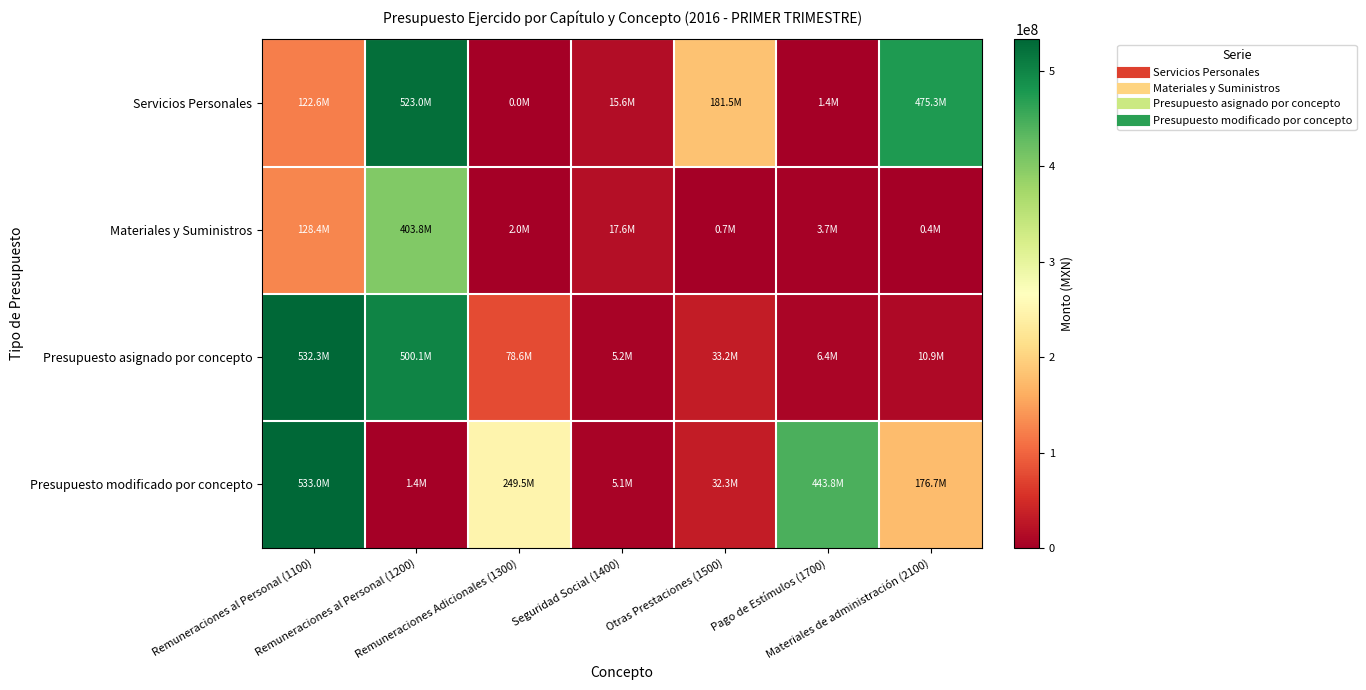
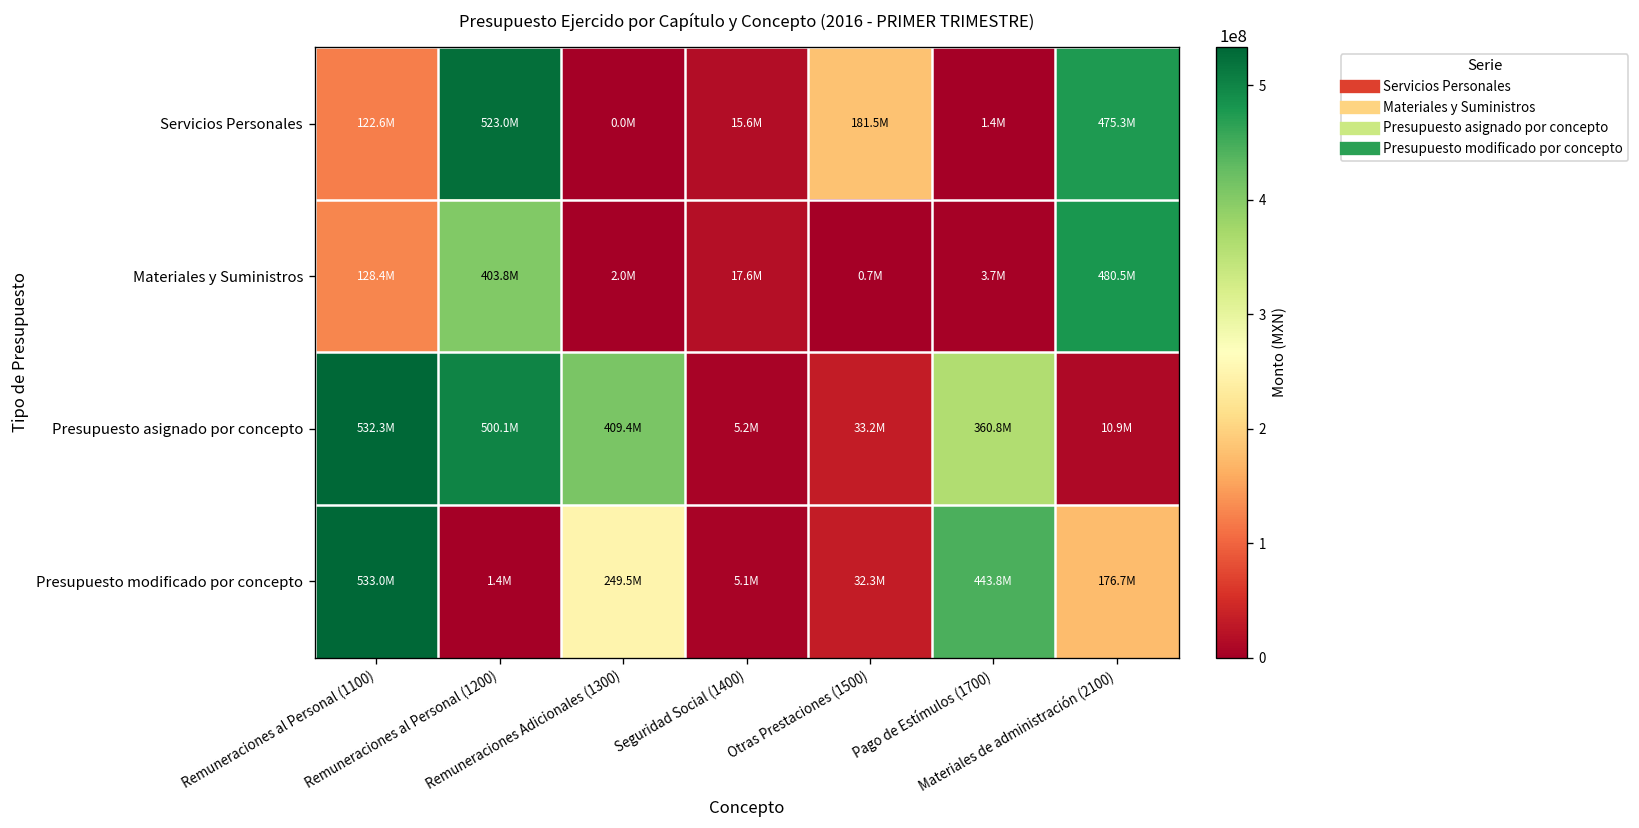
Materiales y Suministros, Materiales de administración (2100): 0.4M -> 480.5M
Presupuesto asignado por concepto, Remuneraciones Adicionales (1300): 78.6M -> 409.4M
Presupuesto asignado por concepto, Pago de Estímulos (1700): 6.4M -> 360.8M
